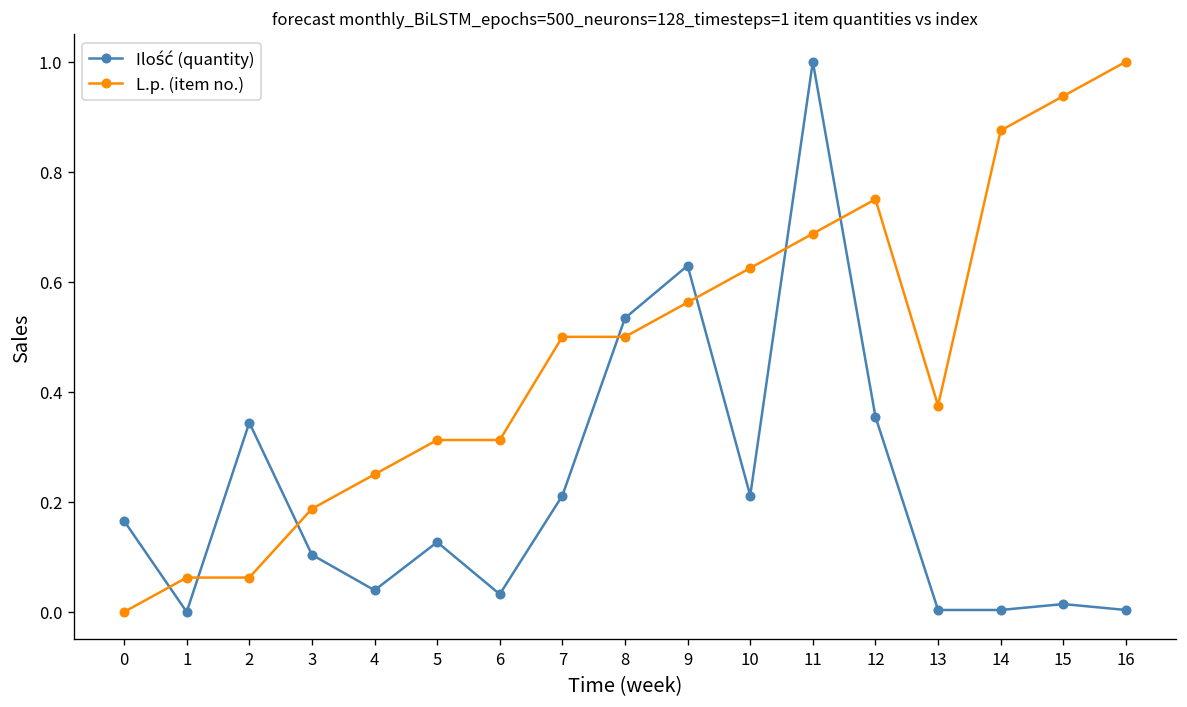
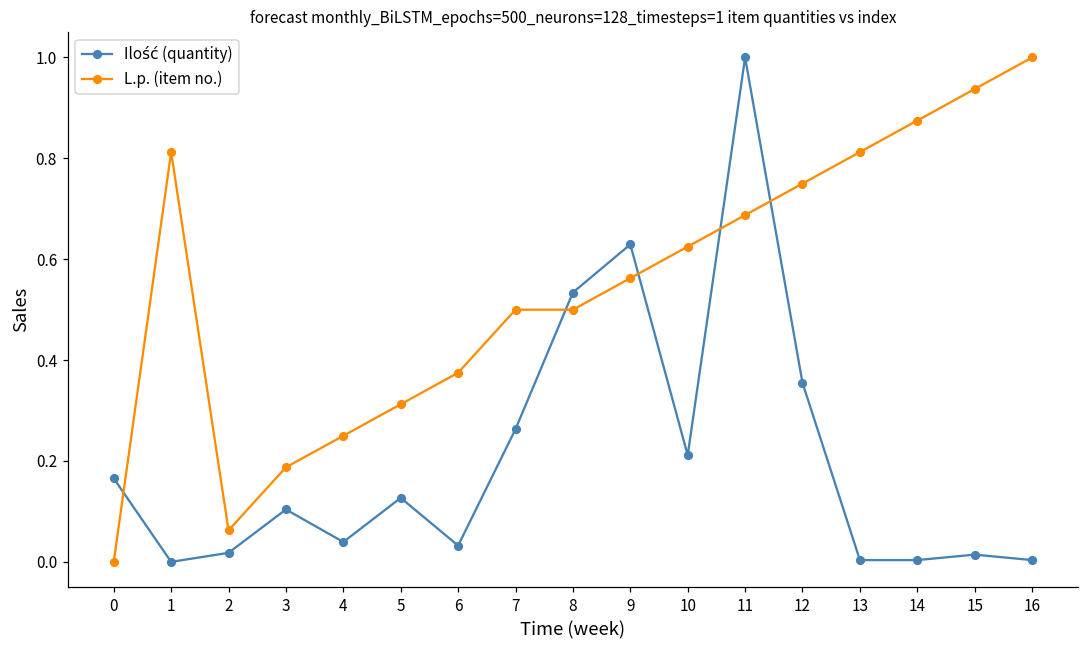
L.p. (item no.), 1: 0.06 -> 0.81
Ilość (quantity), 2: 0.34 -> 0.02
L.p. (item no.), 6: 0.31 -> 0.38
Ilość (quantity), 7: 0.21 -> 0.26
L.p. (item no.), 13: 0.38 -> 0.81
